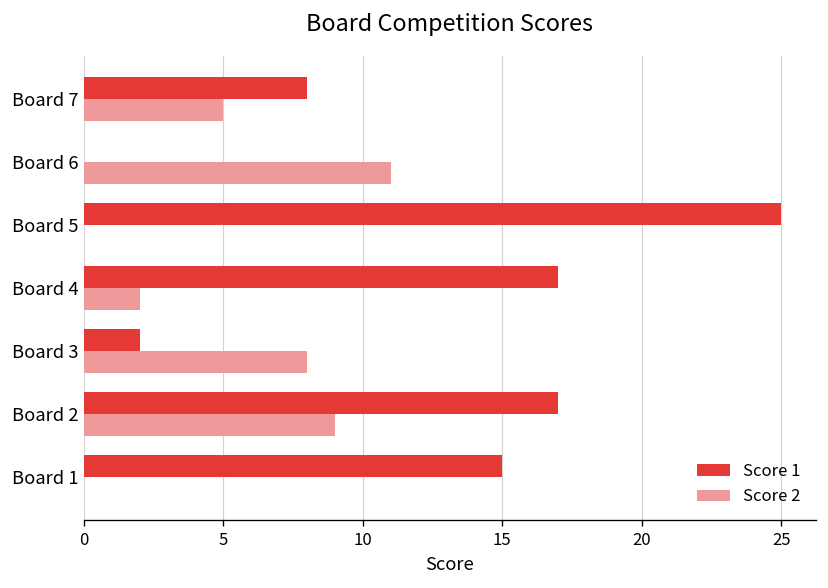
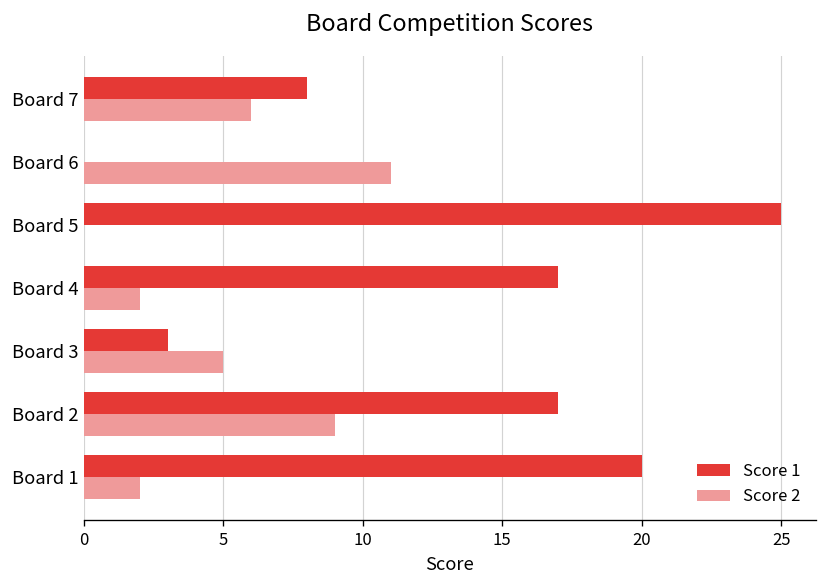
Score 2, Board 7: 5 -> 6
Score 1, Board 3: 2 -> 3
Score 2, Board 3: 8 -> 5
Score 1, Board 1: 15 -> 20
Score 2, Board 1: 0 -> 2
